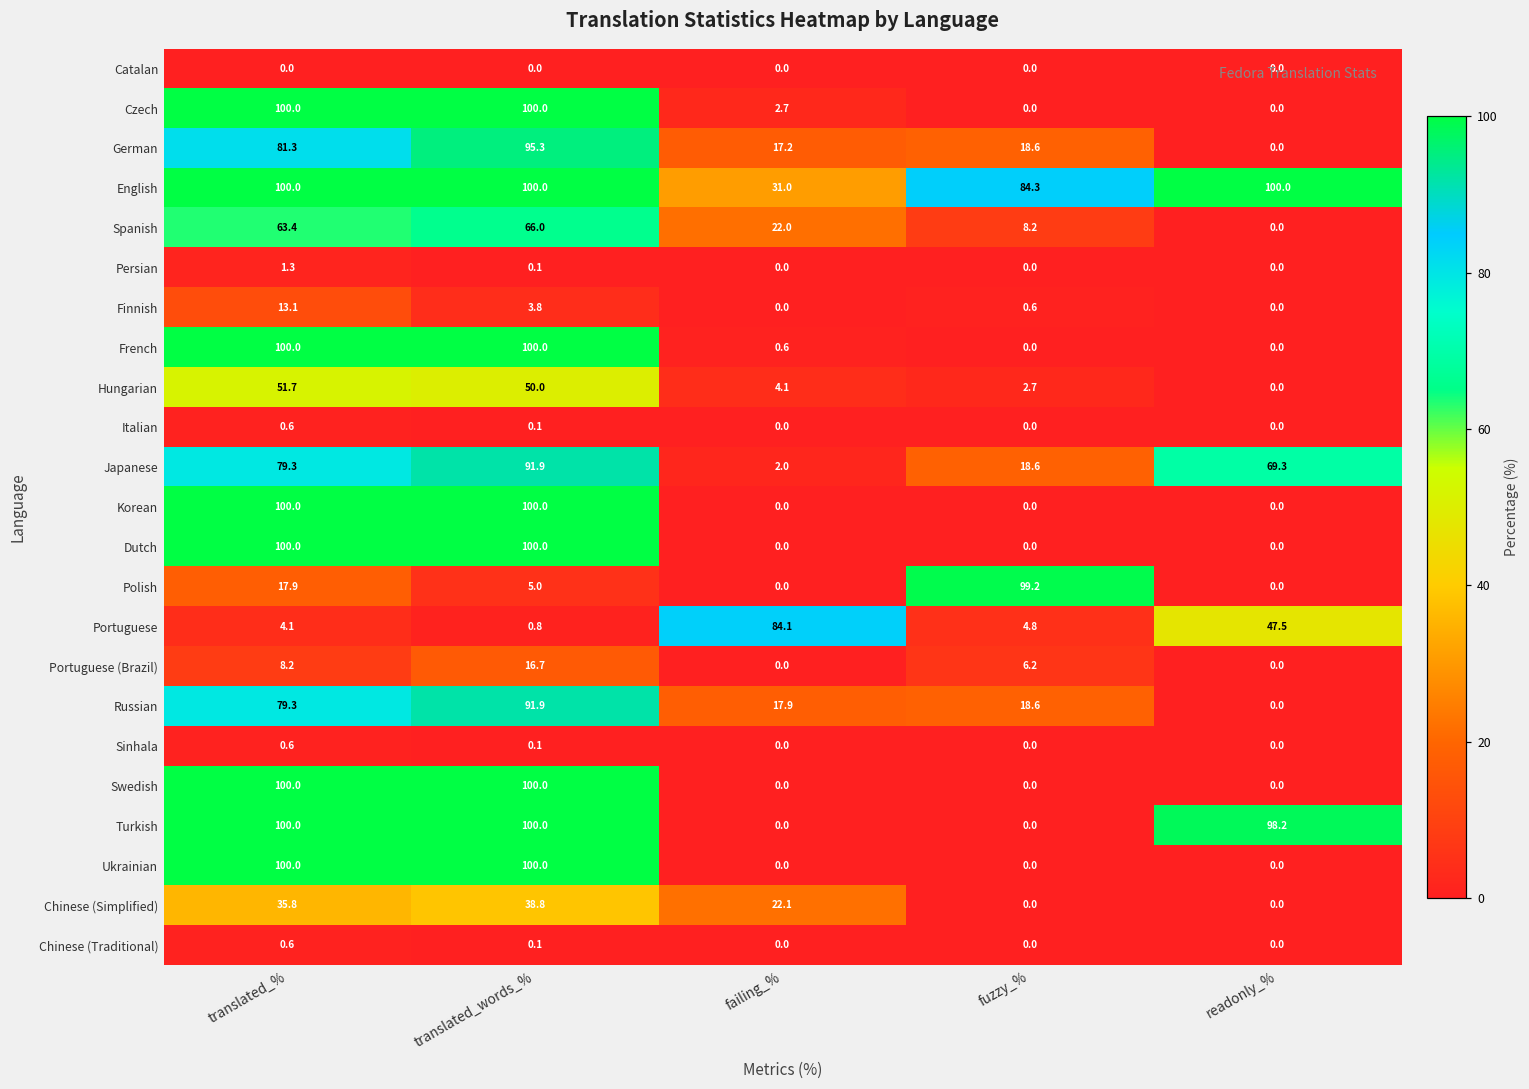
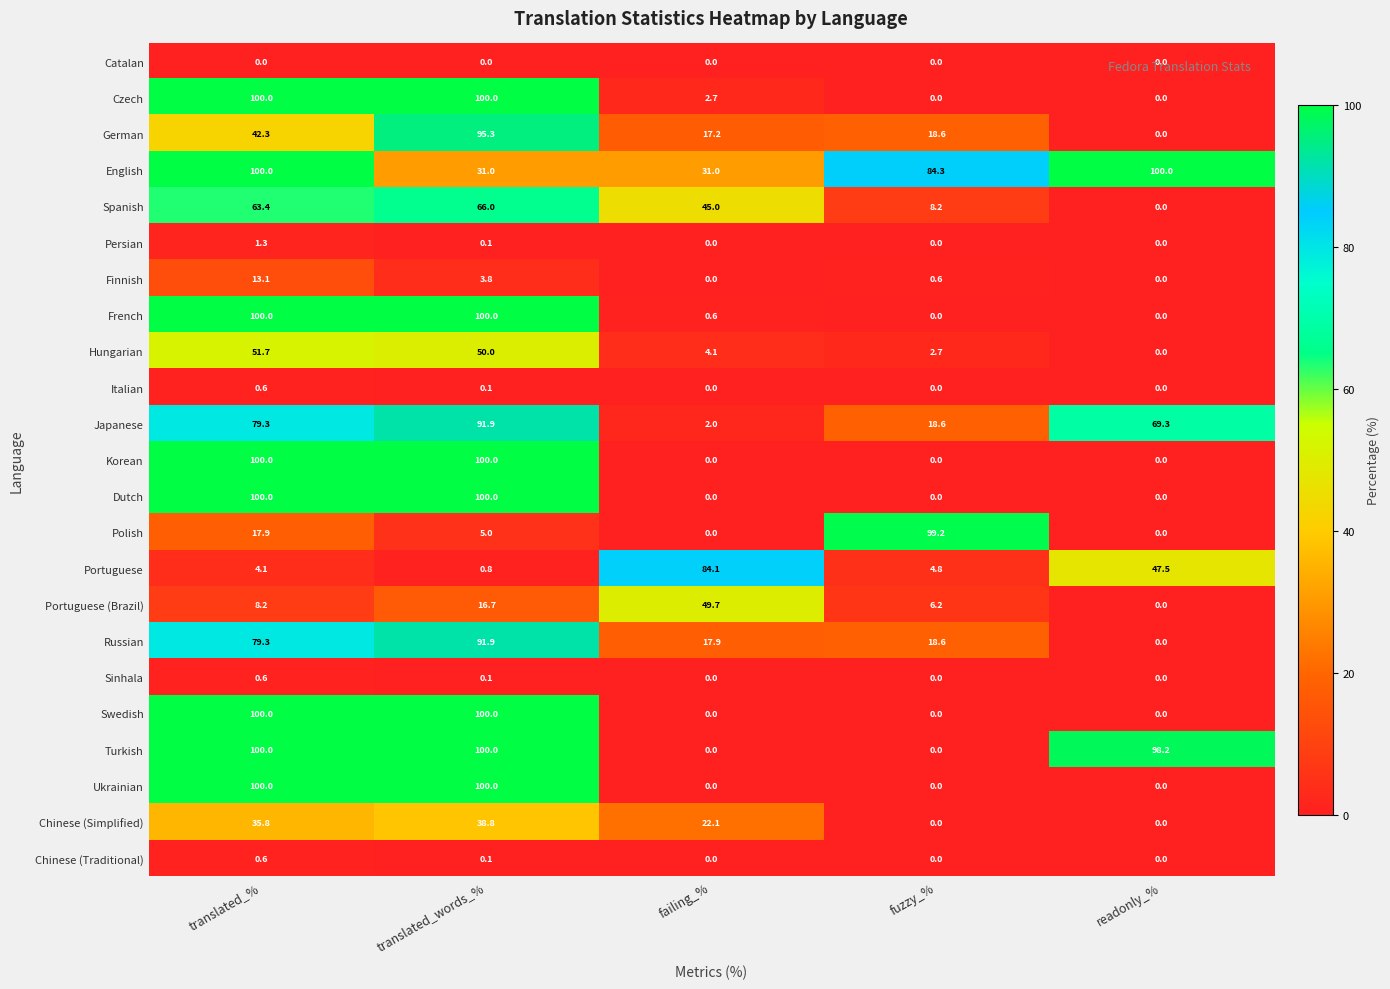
German, translated_%: 81.3 -> 42.3
English, translated_words_%: 100.0 -> 31.0
Spanish, failing_%: 22.0 -> 45.0
Portuguese (Brazil), failing_%: 0.0 -> 49.7
